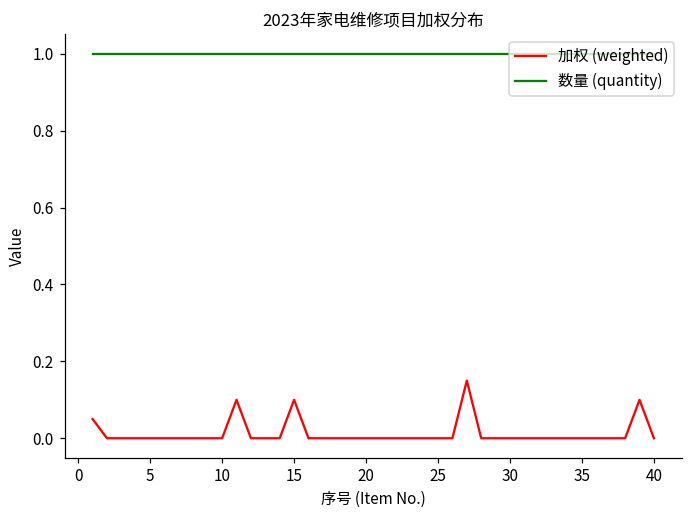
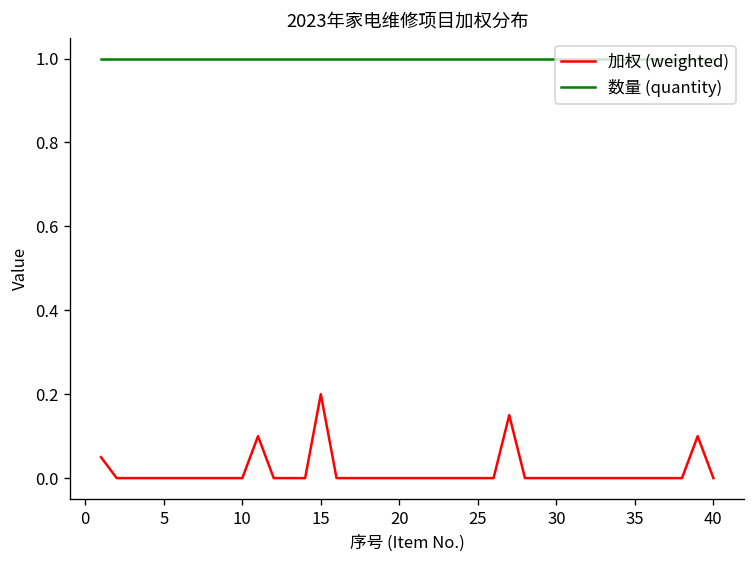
加权 (weighted), 15: 0.1 -> 0.2
